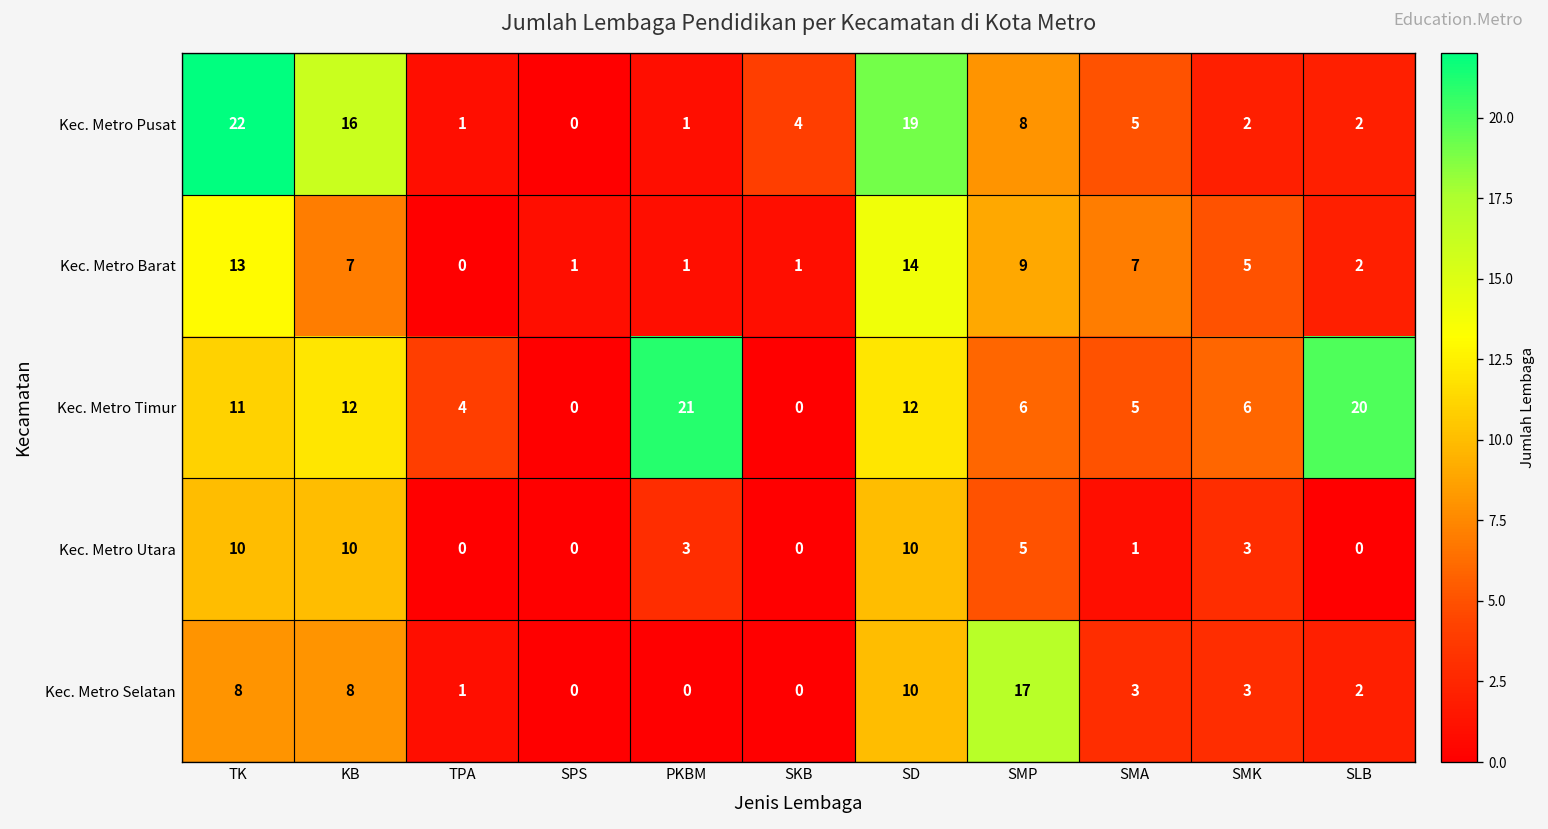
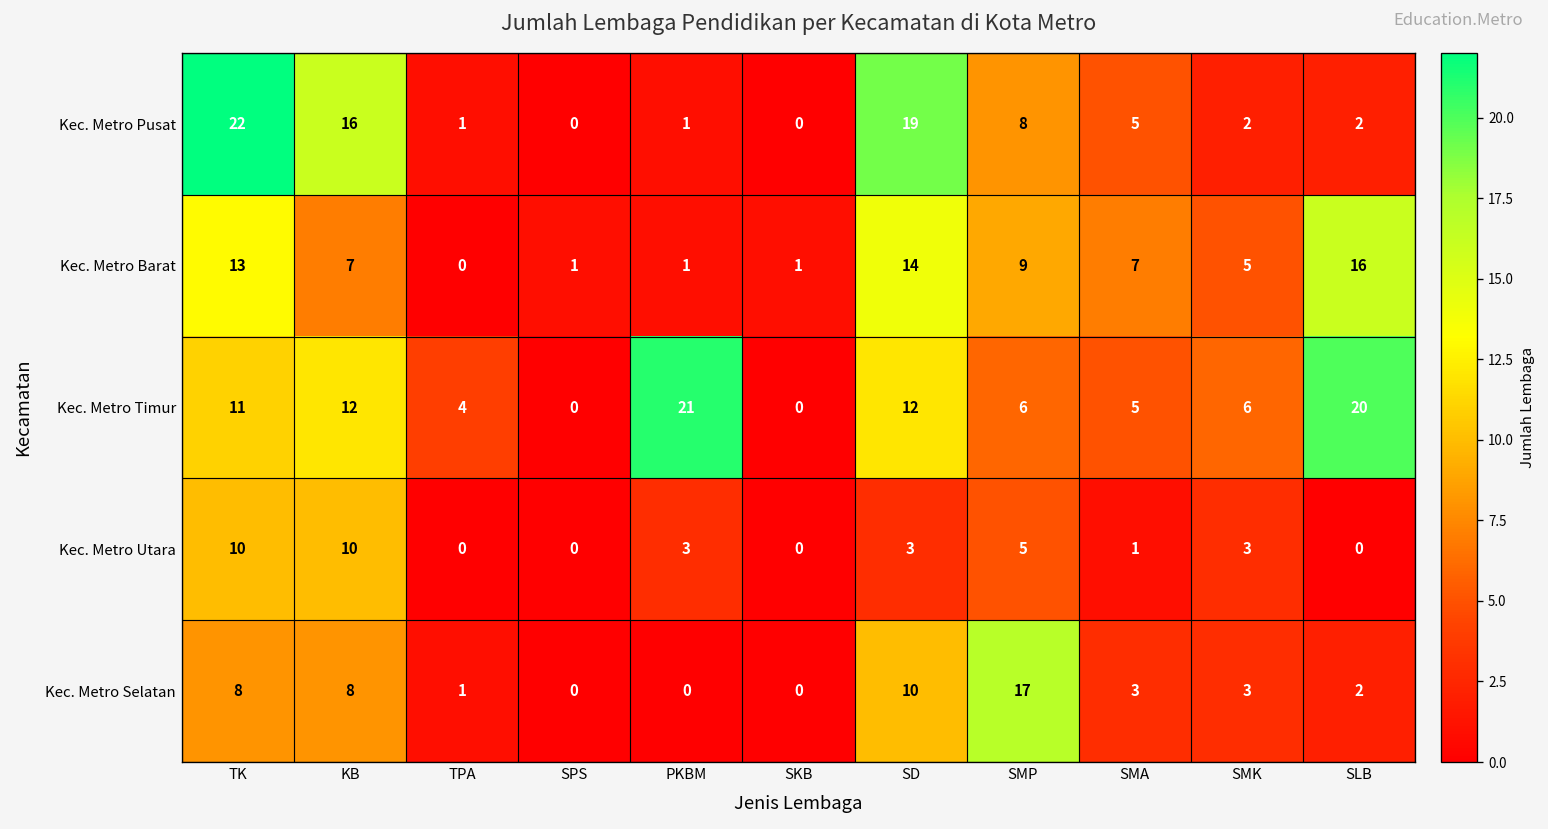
Kec. Metro Pusat, SKB: 4 -> 0
Kec. Metro Barat, SLB: 2 -> 16
Kec. Metro Utara, SD: 10 -> 3
